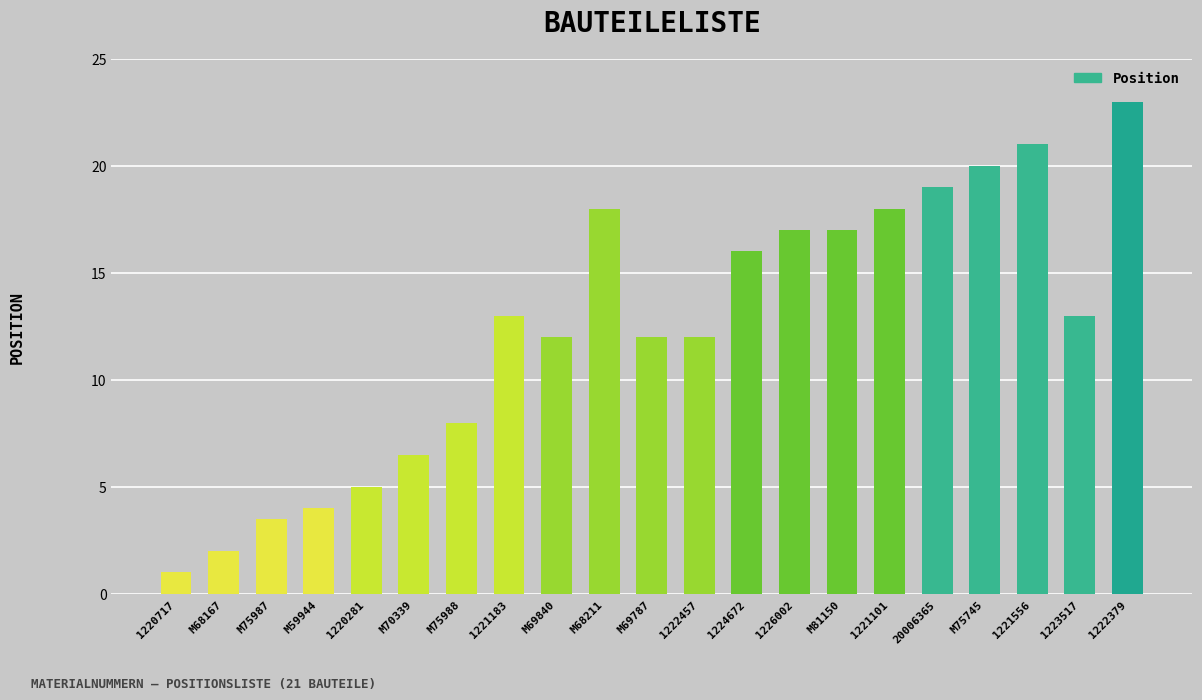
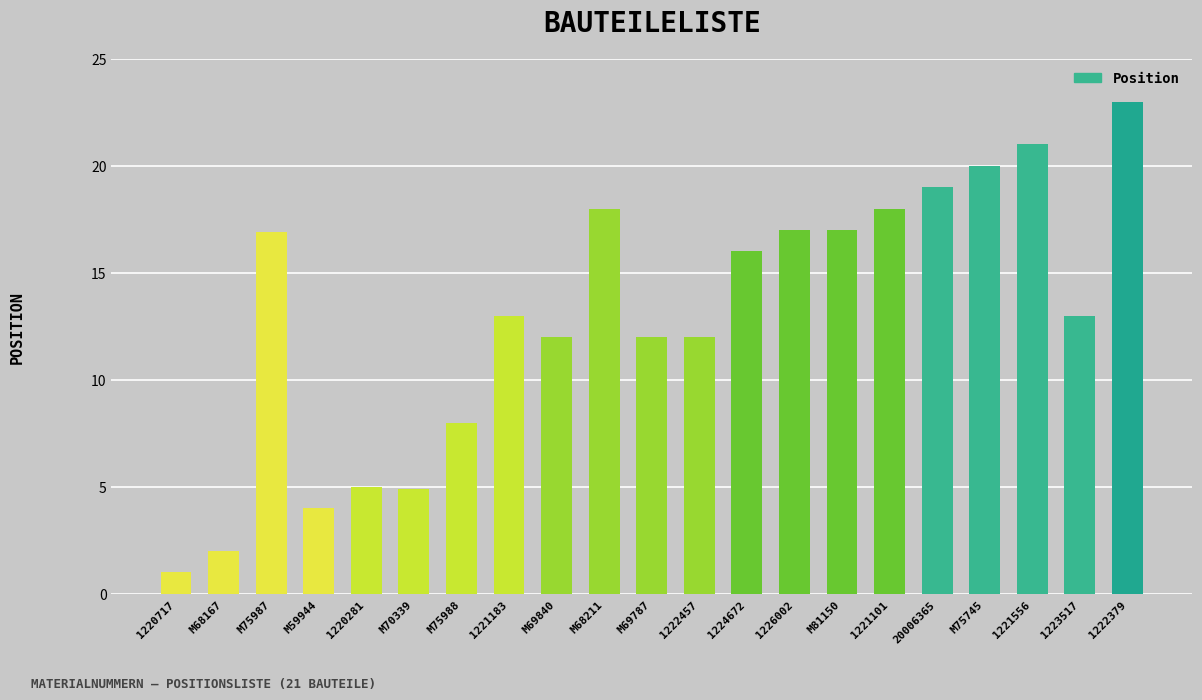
M75987: 3.5 -> 16.9
M70339: 6.5 -> 4.9
